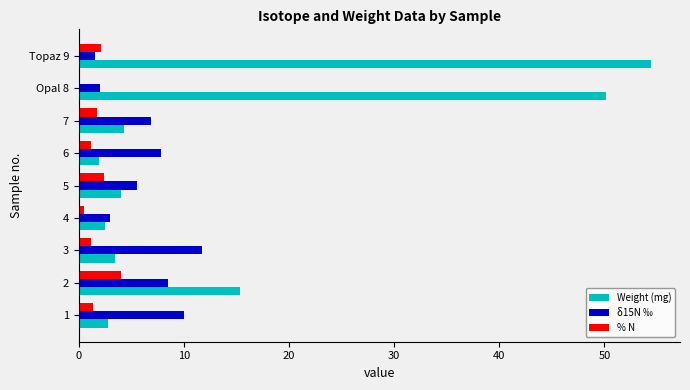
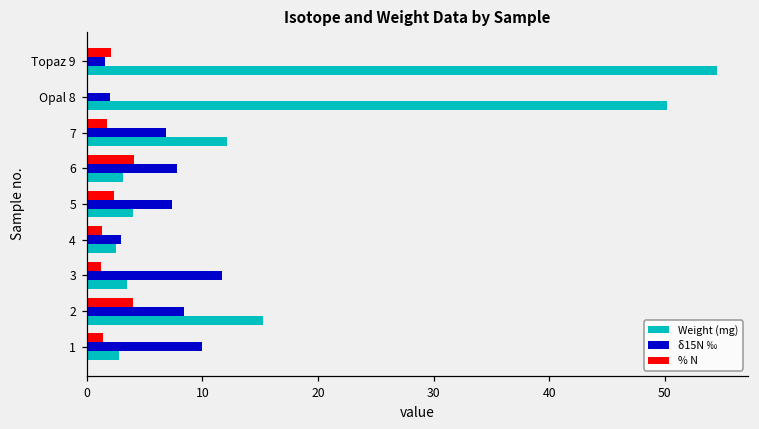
Weight (mg), 7: 4.3 -> 12.1
% N, 6: 1.2 -> 4.1
Weight (mg), 6: 1.9 -> 3.1
δ15N ‰, 5: 5.6 -> 7.4
% N, 4: 0.5 -> 1.3
